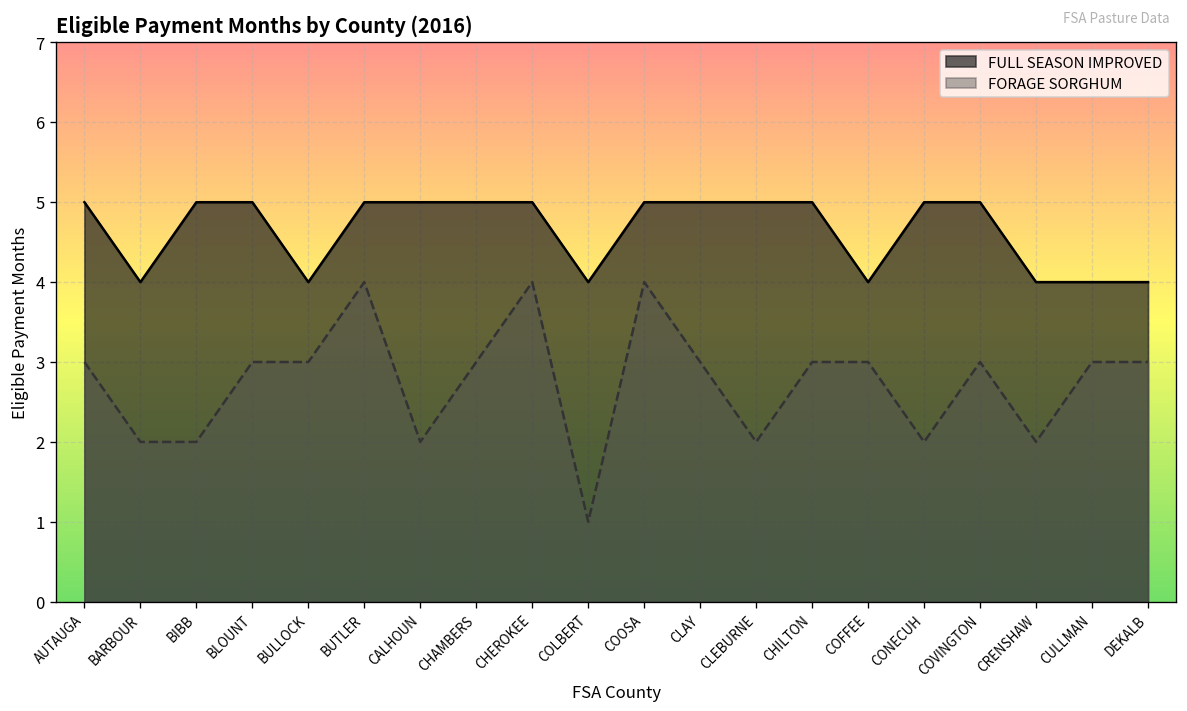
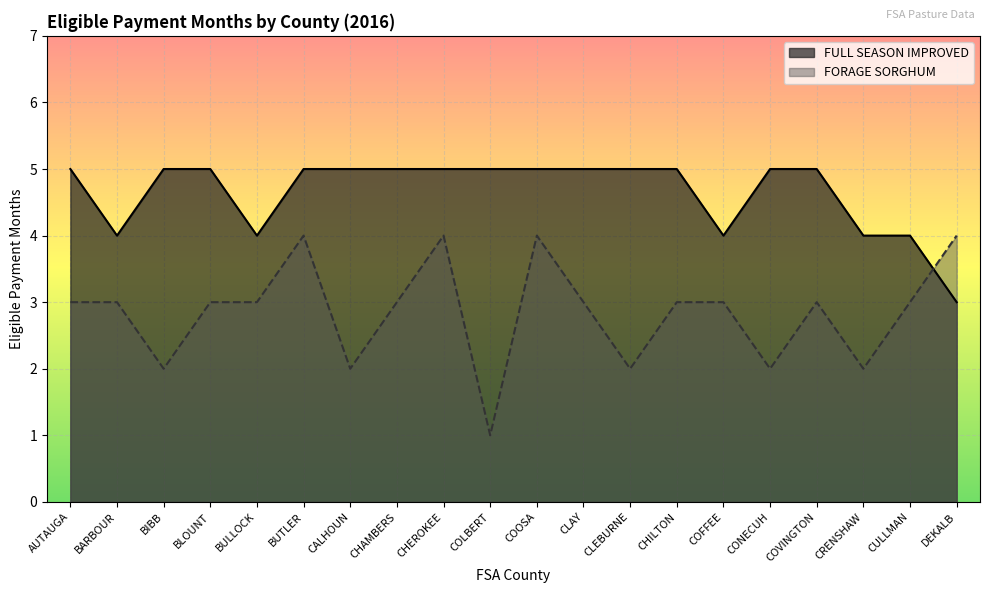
FORAGE SORGHUM, BARBOUR: 2 -> 3
FULL SEASON IMPROVED, COLBERT: 4 -> 5
FULL SEASON IMPROVED, DEKALB: 4 -> 3
FORAGE SORGHUM, DEKALB: 3 -> 4
